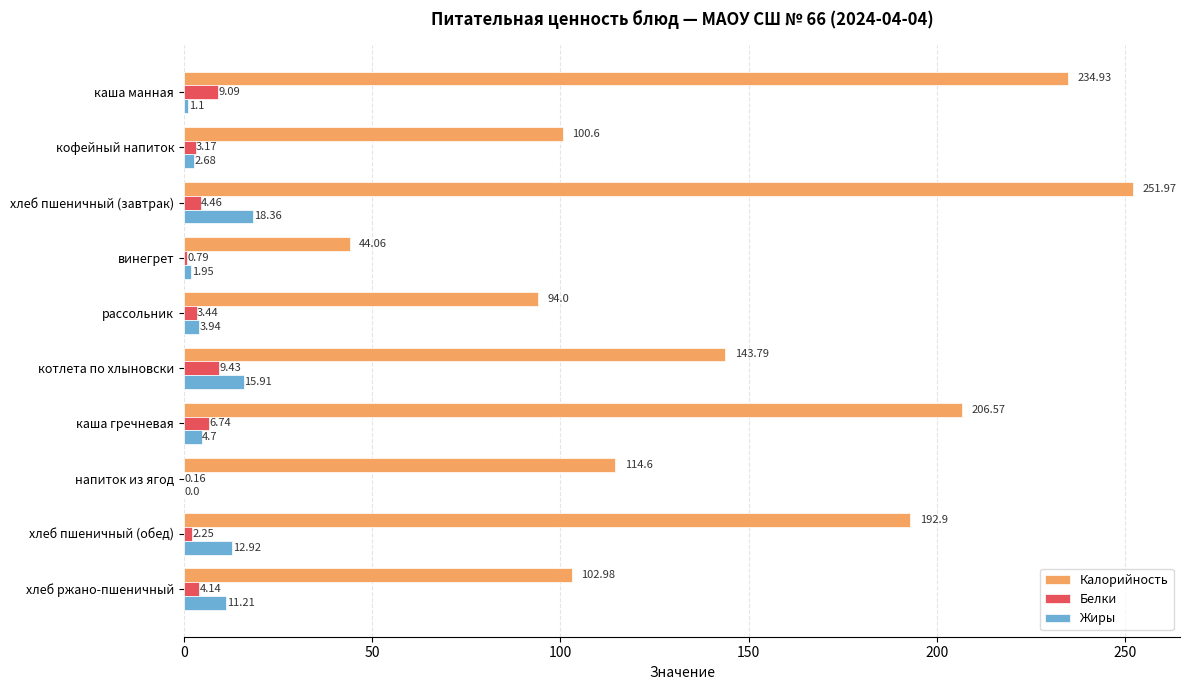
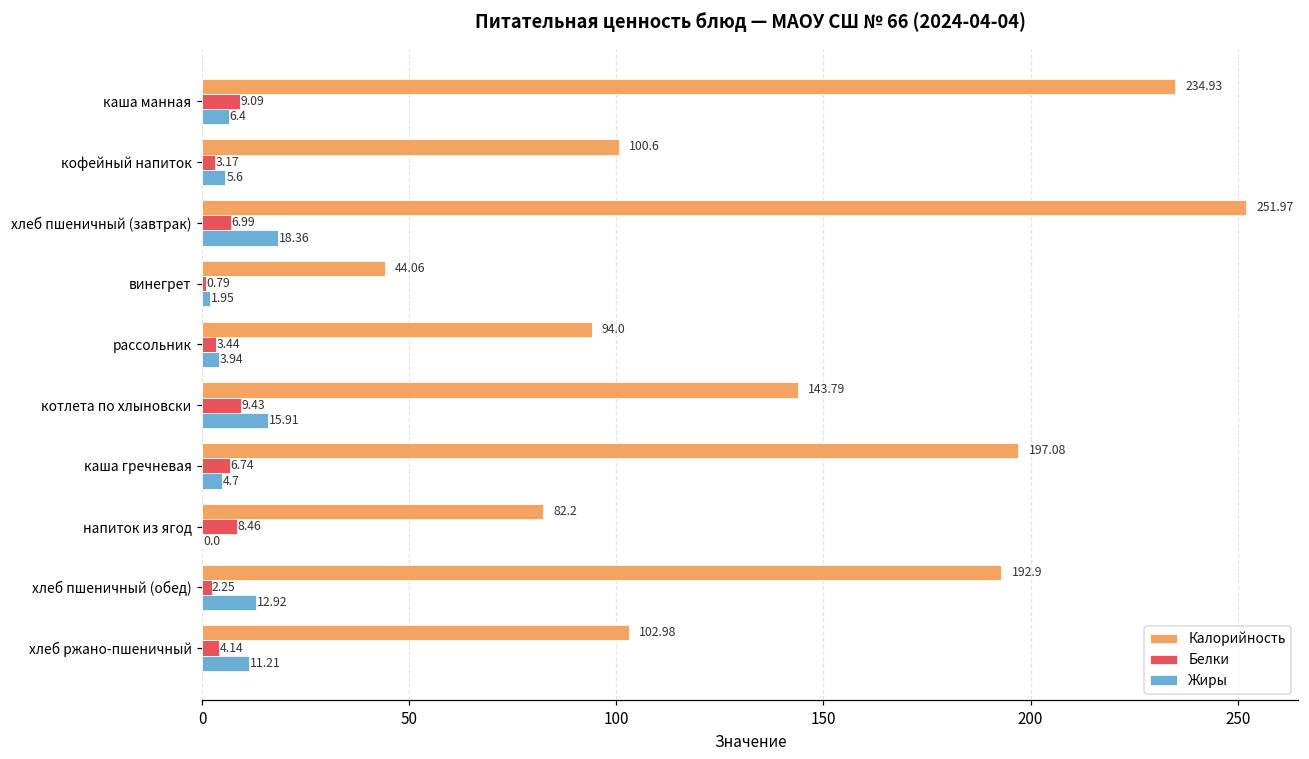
Жиры, каша манная: 1.1 -> 6.4
Жиры, кофейный напиток: 2.68 -> 5.6
Белки, хлеб пшеничный (завтрак): 4.46 -> 6.99
Калорийность, каша гречневая: 206.57 -> 197.08
Калорийность, напиток из ягод: 114.6 -> 82.2
Белки, напиток из ягод: 0.16 -> 8.46
